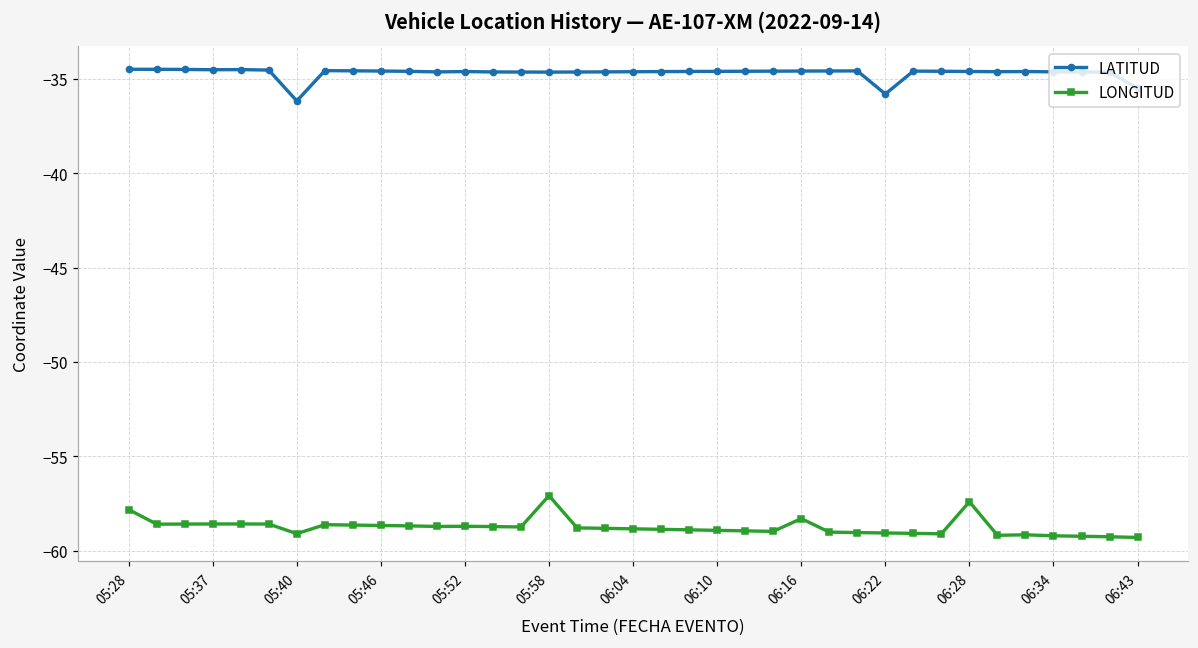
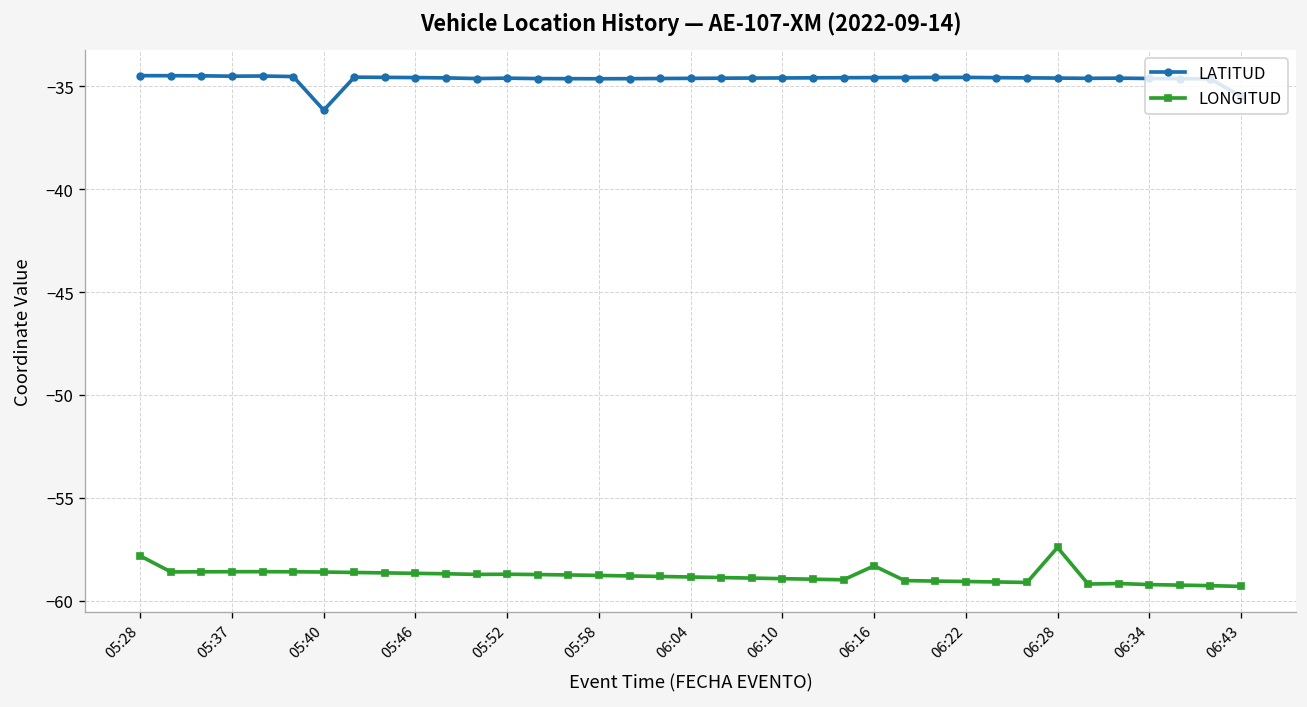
LONGITUD, 05:40: -59.1 -> -58.6
LONGITUD, 05:58: -57.1 -> -58.8
LATITUD, 06:22: -35.8 -> -34.6
